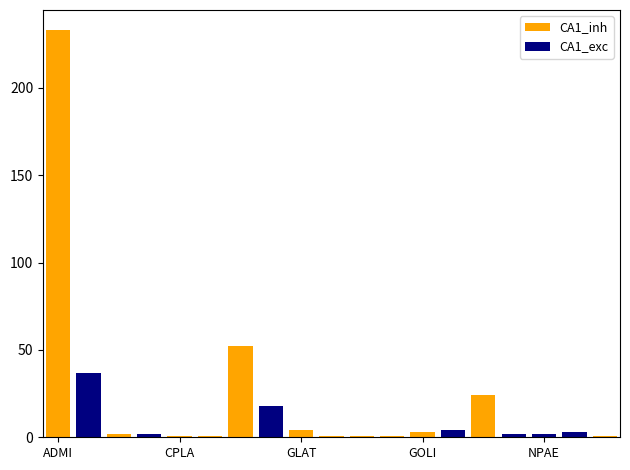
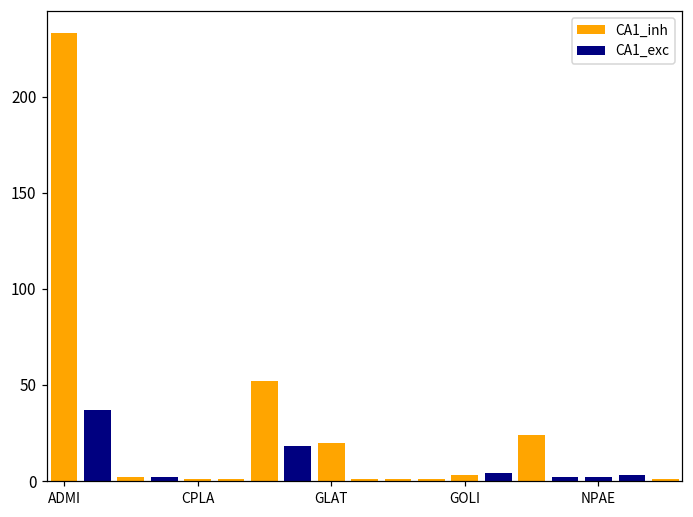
CA1_inh, GLAT: 4 -> 20
